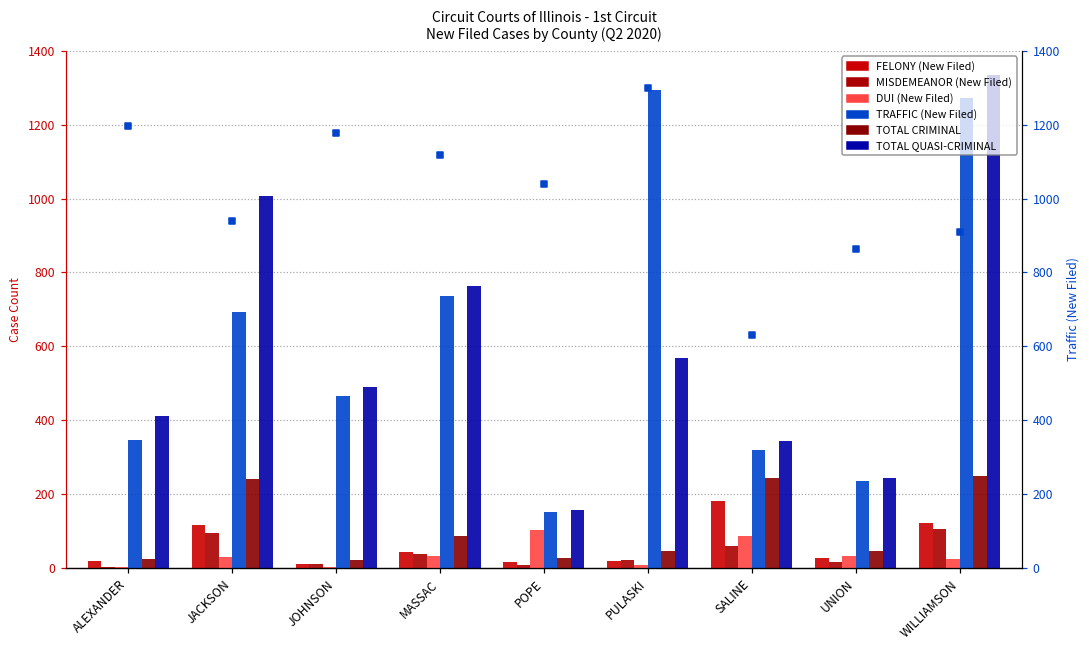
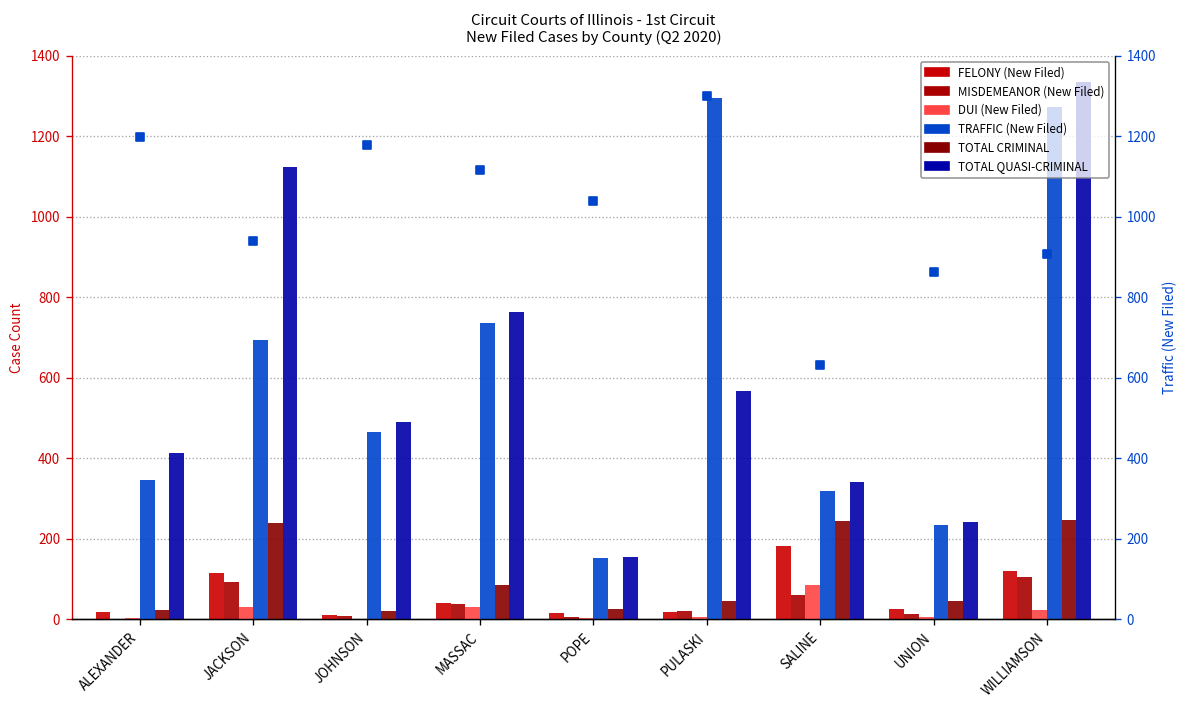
TOTAL QUASI-CRIMINAL, JACKSON: 1010 -> 1120
DUI (New Filed), POPE: 100 -> 0
DUI (New Filed), UNION: 30 -> 10
